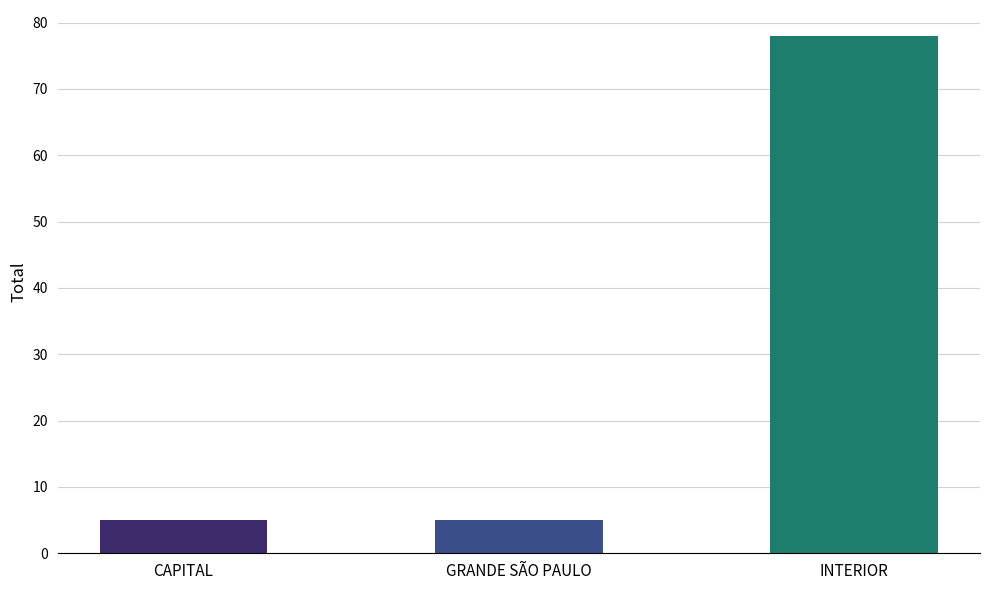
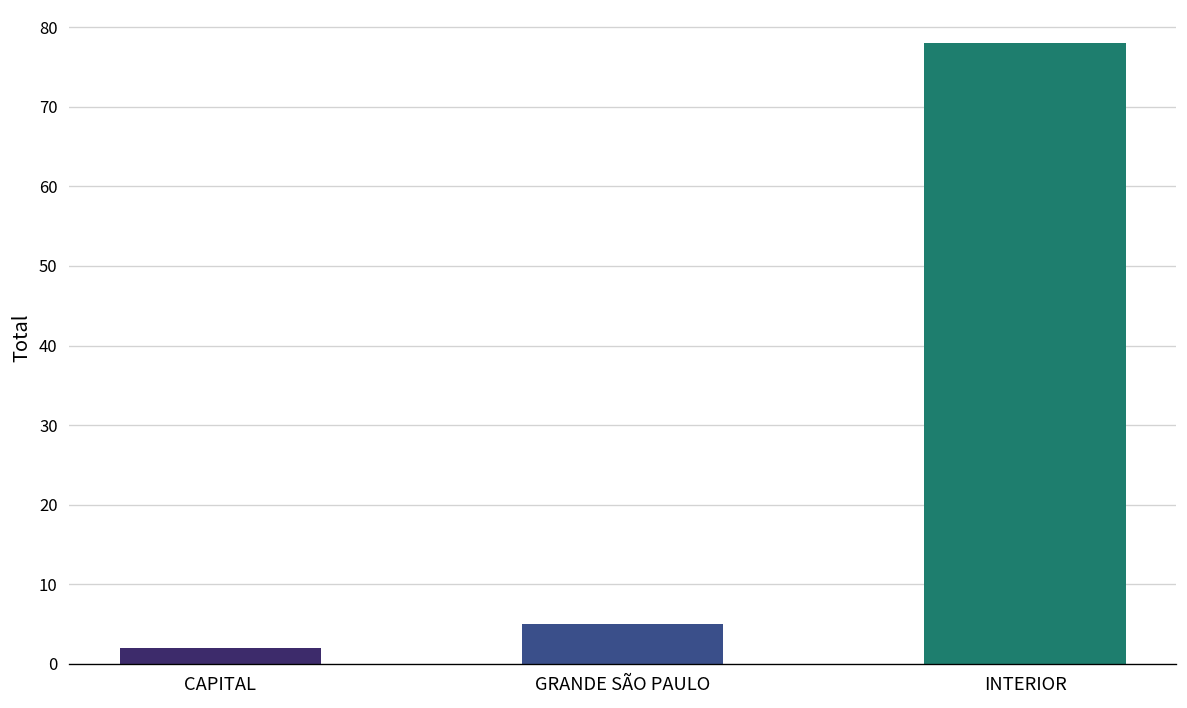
CAPITAL: 5 -> 2
